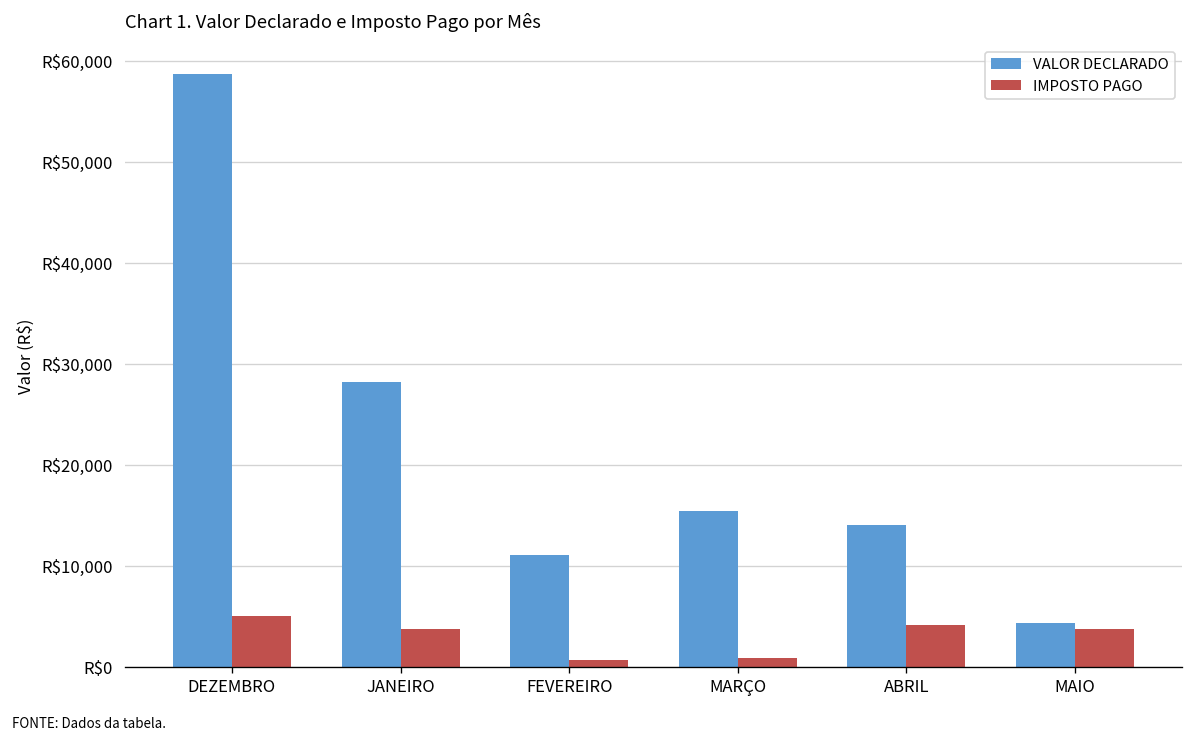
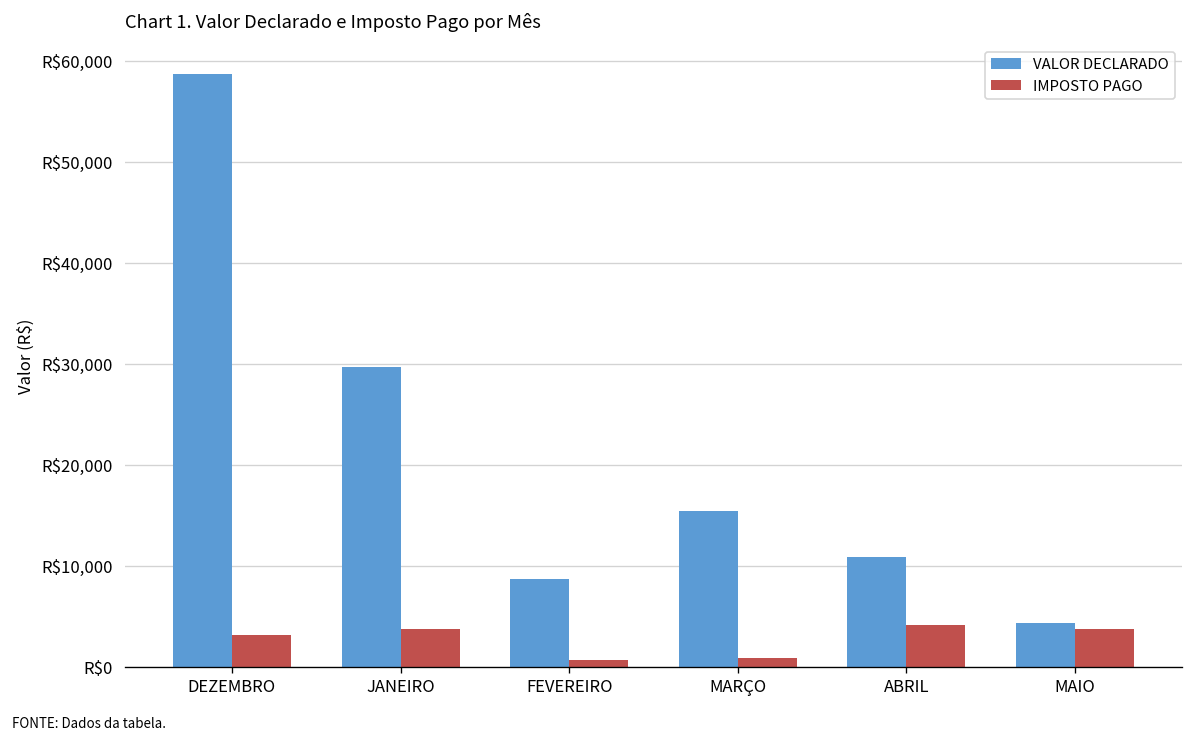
IMPOSTO PAGO, DEZEMBRO: R$5,000 -> R$3,000
VALOR DECLARADO, JANEIRO: R$28,000 -> R$30,000
VALOR DECLARADO, FEVEREIRO: R$11,000 -> R$9,000
VALOR DECLARADO, ABRIL: R$14,000 -> R$11,000
